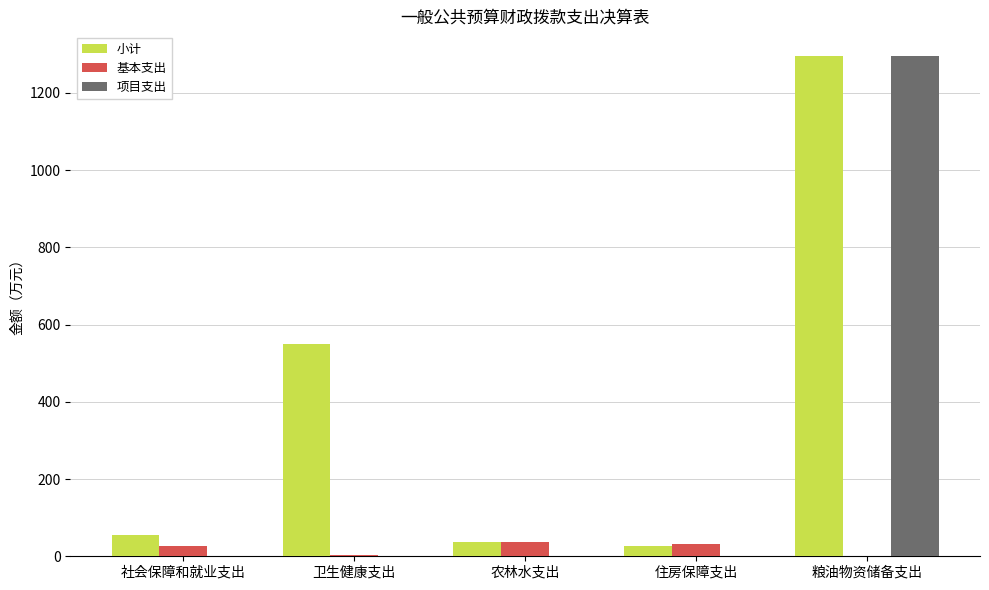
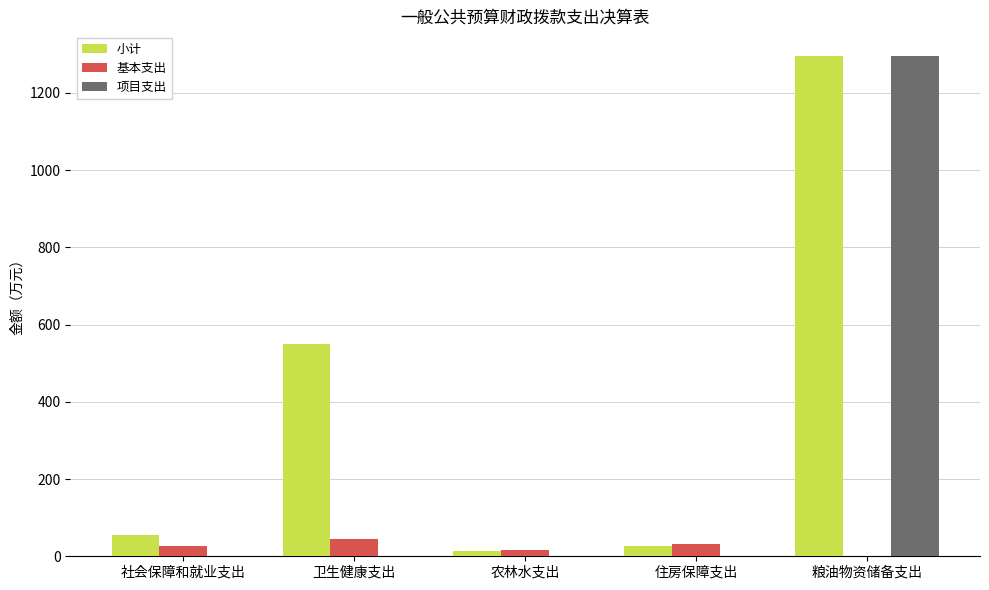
基本支出, 卫生健康支出: 0 -> 40
小计, 农林水支出: 40 -> 10
基本支出, 农林水支出: 40 -> 20
